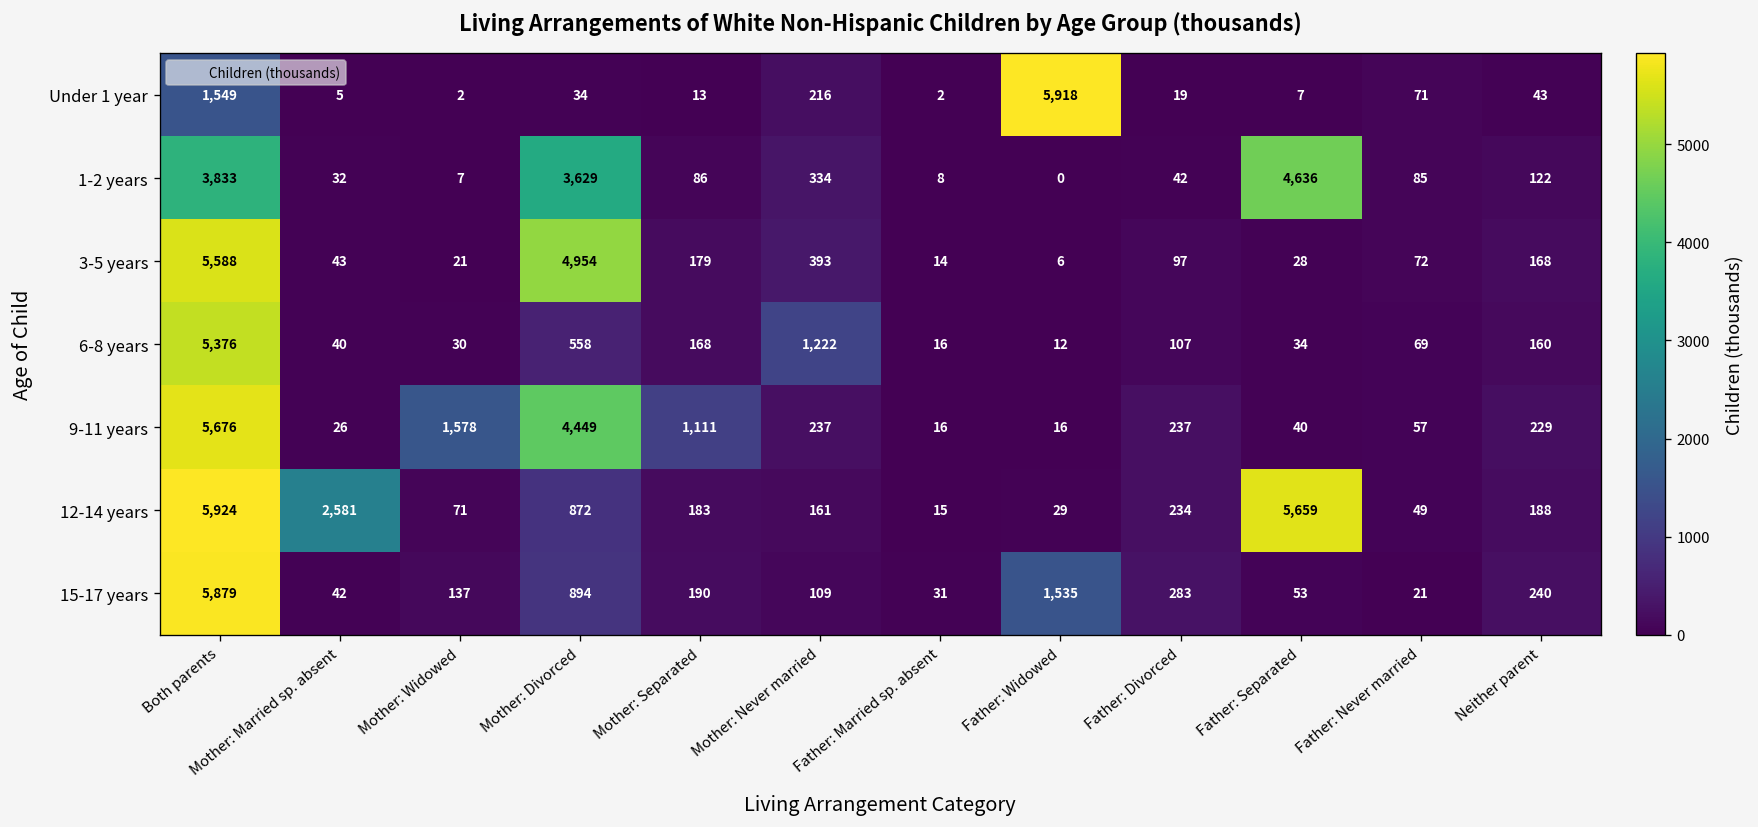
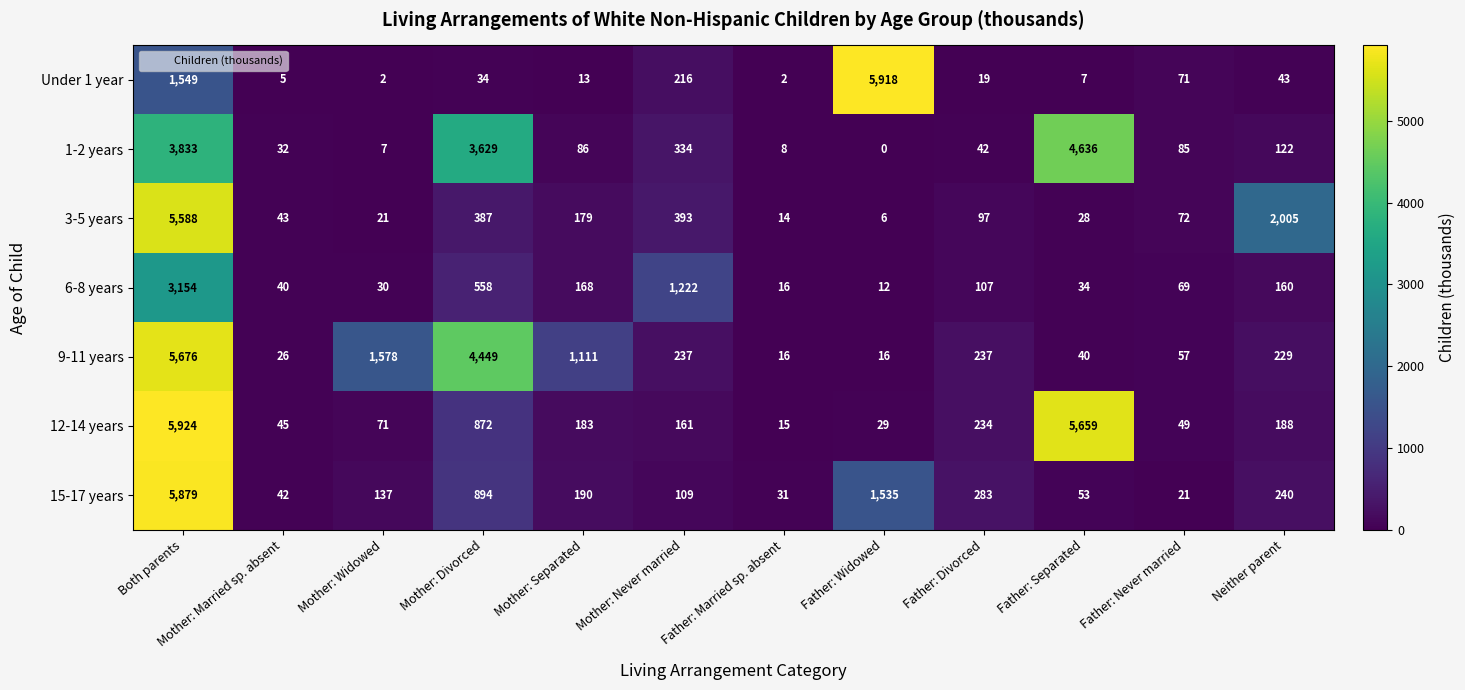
3-5 years, Mother: Divorced: 4,954 -> 387
3-5 years, Neither parent: 168 -> 2,005
6-8 years, Both parents: 5,376 -> 3,154
12-14 years, Mother: Married sp. absent: 2,581 -> 45
